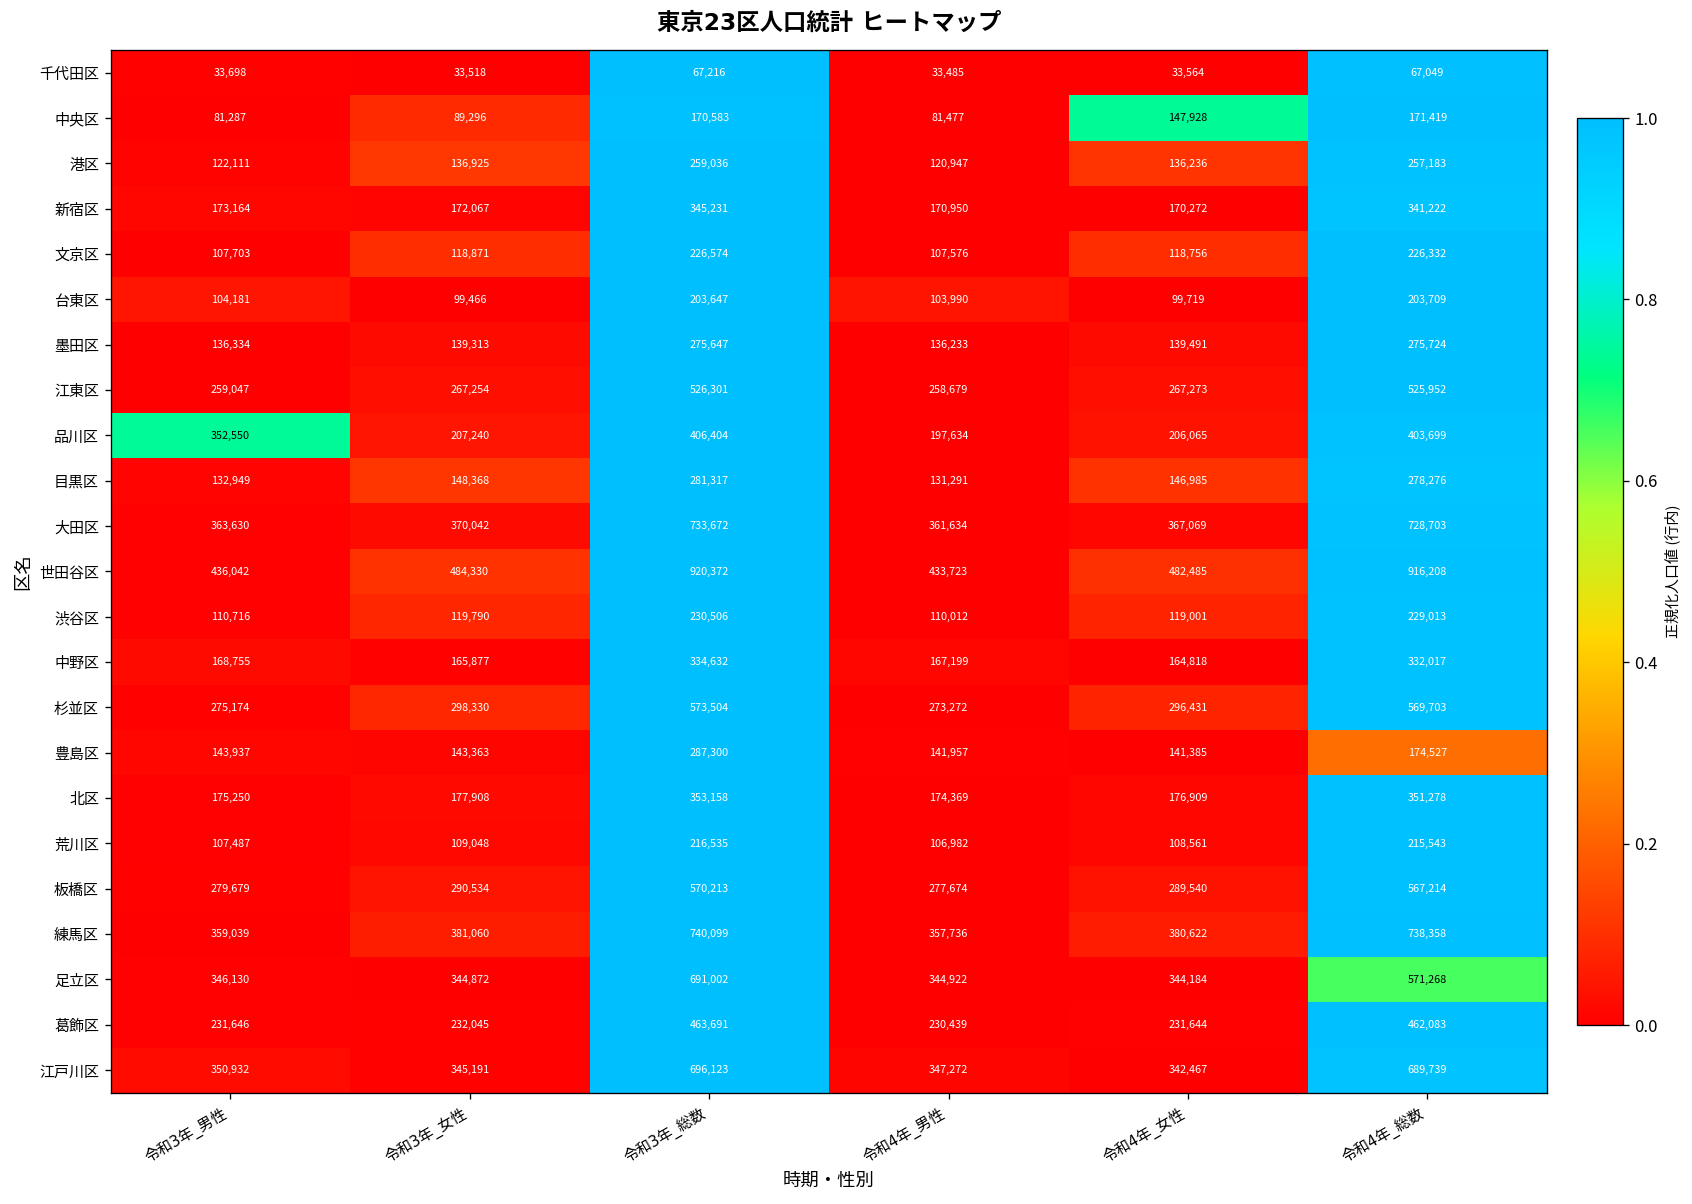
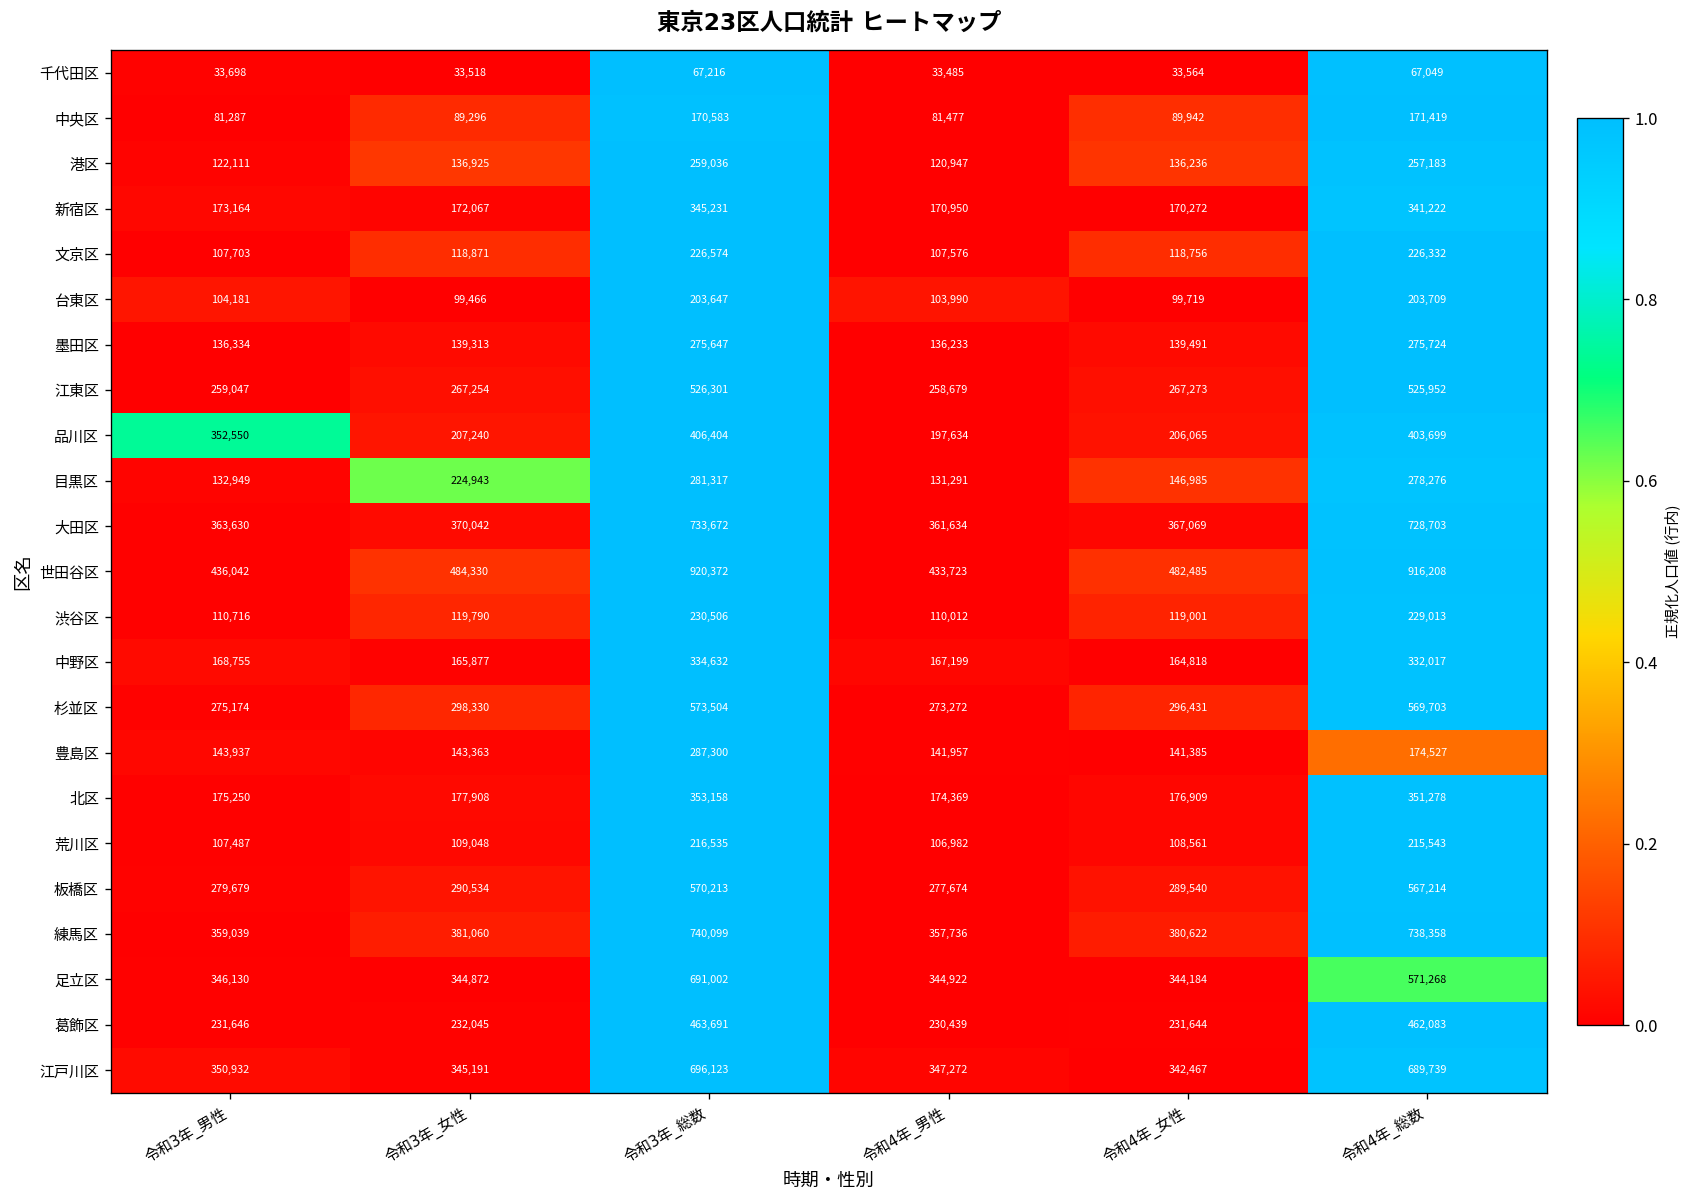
中央区, 令和4年_女性: 147,928 -> 89,942
目黒区, 令和3年_女性: 148,368 -> 224,943
